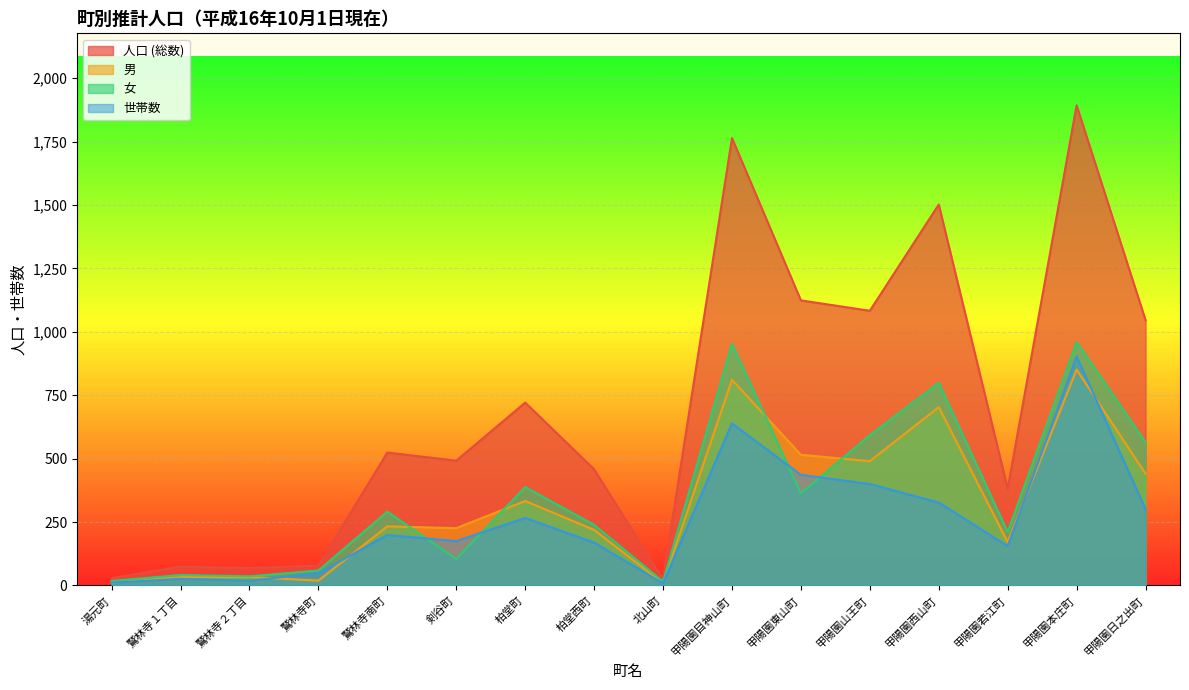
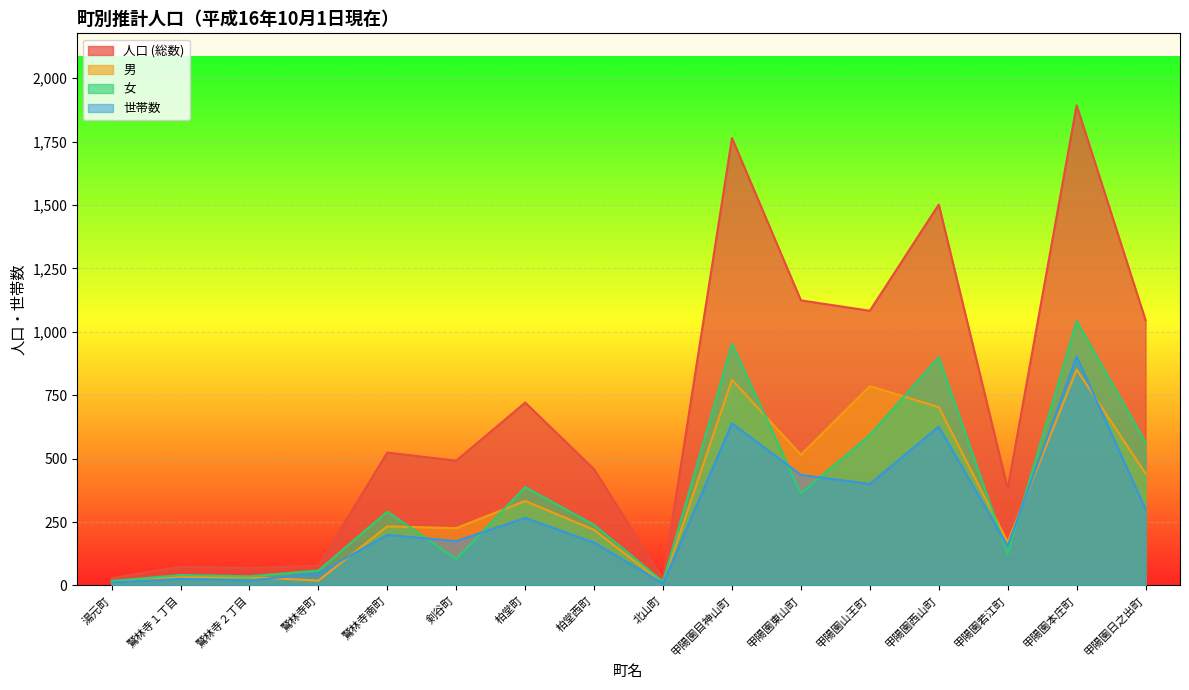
男, 甲陽園山王町: 490 -> 790
女, 甲陽園西山町: 800 -> 900
世帯数, 甲陽園西山町: 330 -> 630
女, 甲陽園若江町: 210 -> 120
女, 甲陽園本庄町: 960 -> 1,040
